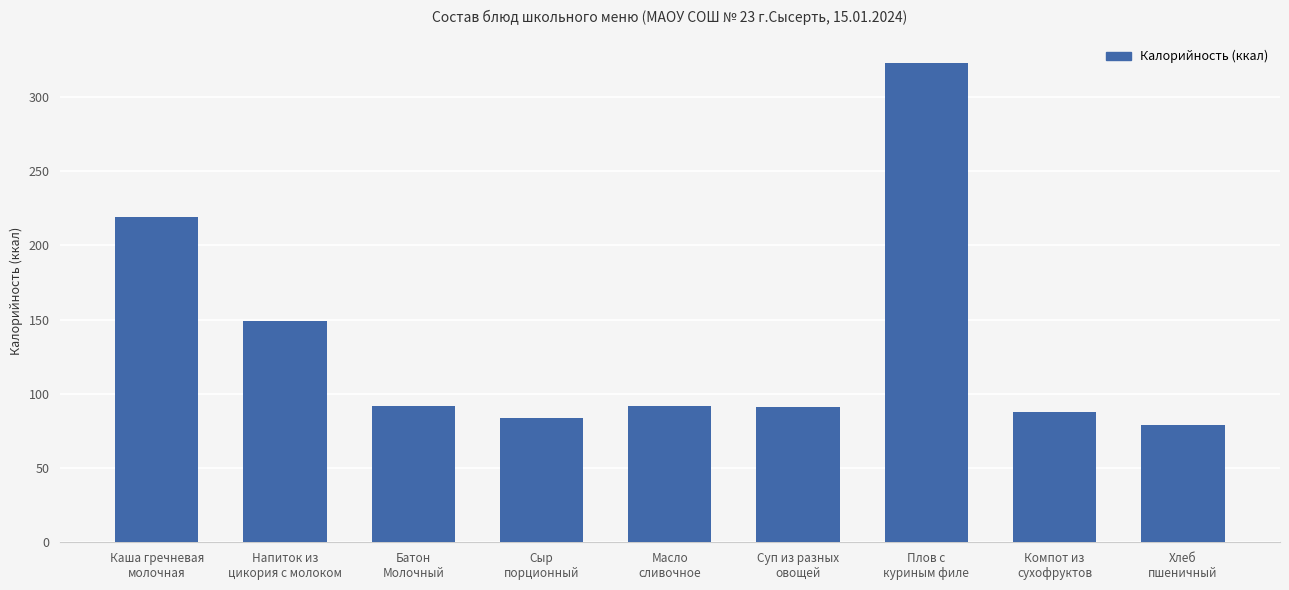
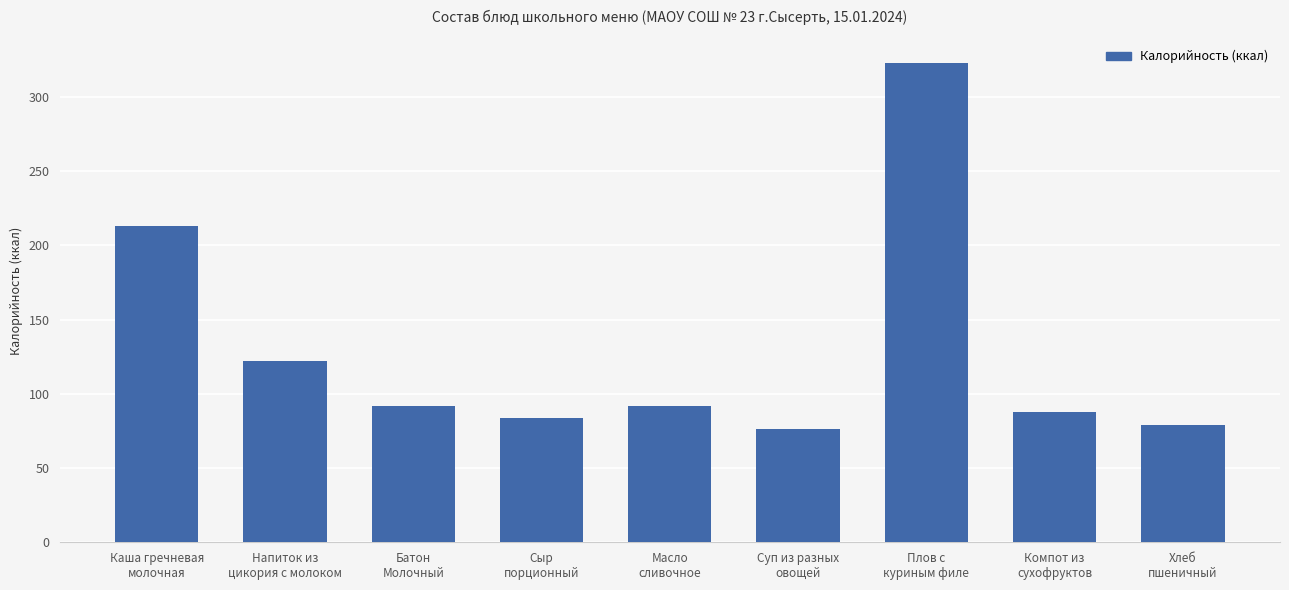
Каша гречневая молочная: 219 -> 213
Напиток из цикория с молоком: 149 -> 122
Суп из разных овощей: 91 -> 76
